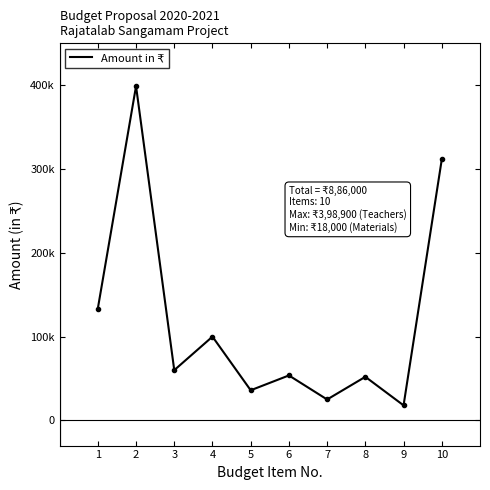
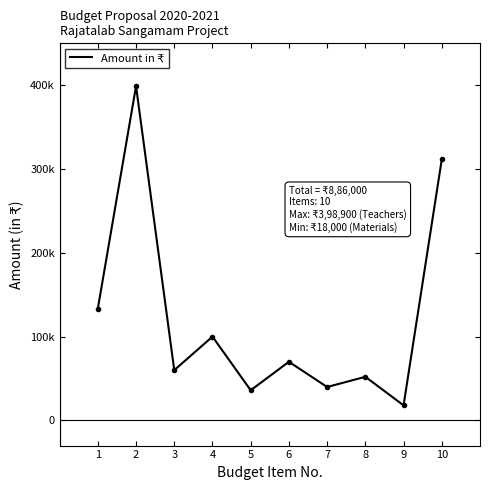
6: 50000 -> 70000
7: 30000 -> 40000
